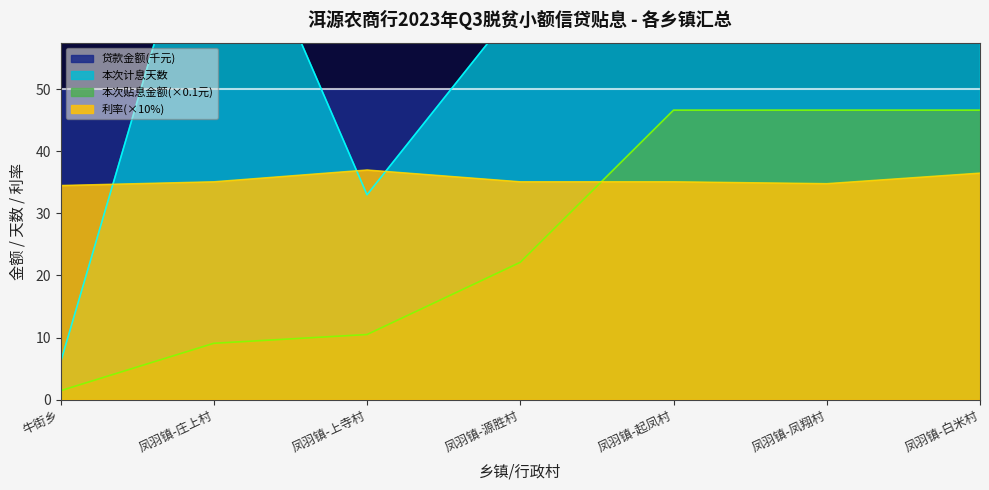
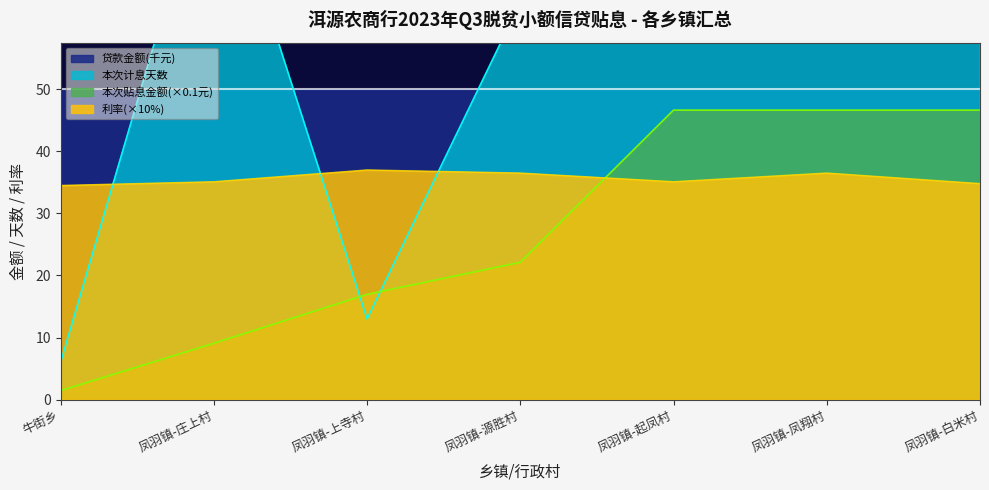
本次计息天数, 凤羽镇-上寺村: 33 -> 13
本次贴息金额(×0.1元), 凤羽镇-上寺村: 10 -> 17
利率(×10%), 凤羽镇-源胜村: 35 -> 37
利率(×10%), 凤羽镇-凤翔村: 35 -> 37
利率(×10%), 凤羽镇-白米村: 37 -> 35
